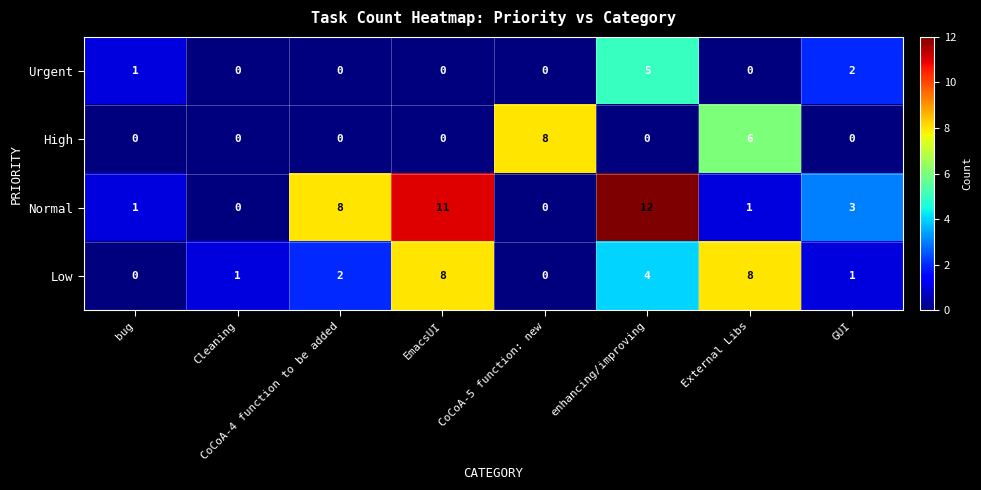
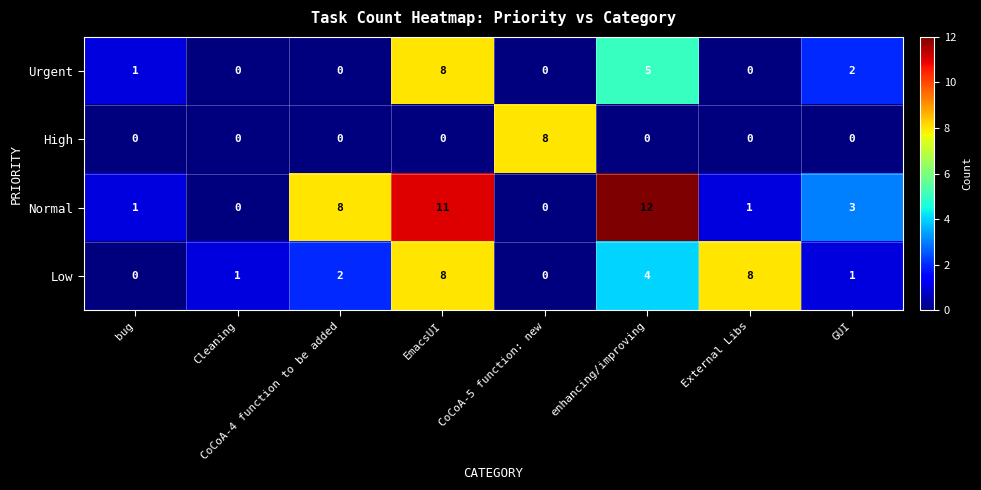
Urgent, EmacsUI: 0 -> 8
High, External Libs: 6 -> 0
